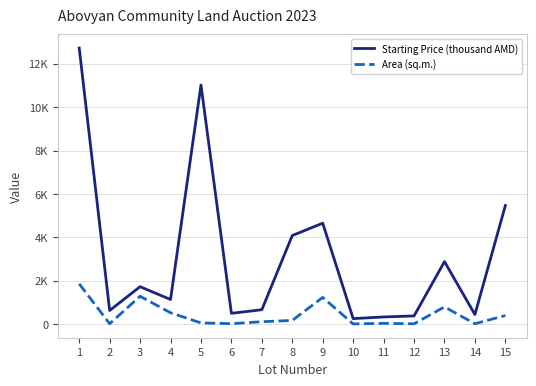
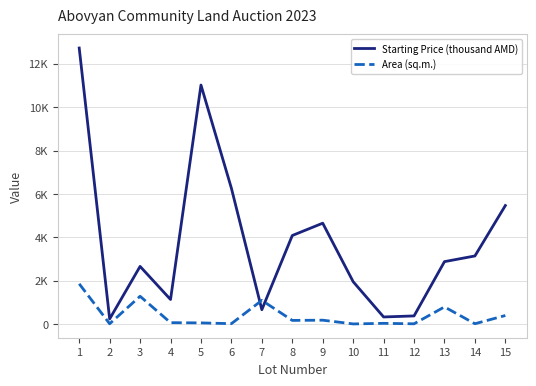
Starting Price (thousand AMD), 2: 600 -> 200
Starting Price (thousand AMD), 3: 1700 -> 2700
Area (sq.m.), 4: 500 -> 100
Starting Price (thousand AMD), 6: 500 -> 6300
Area (sq.m.), 7: 100 -> 1100
Area (sq.m.), 9: 1200 -> 200
Starting Price (thousand AMD), 10: 300 -> 2000
Starting Price (thousand AMD), 14: 400 -> 3100
